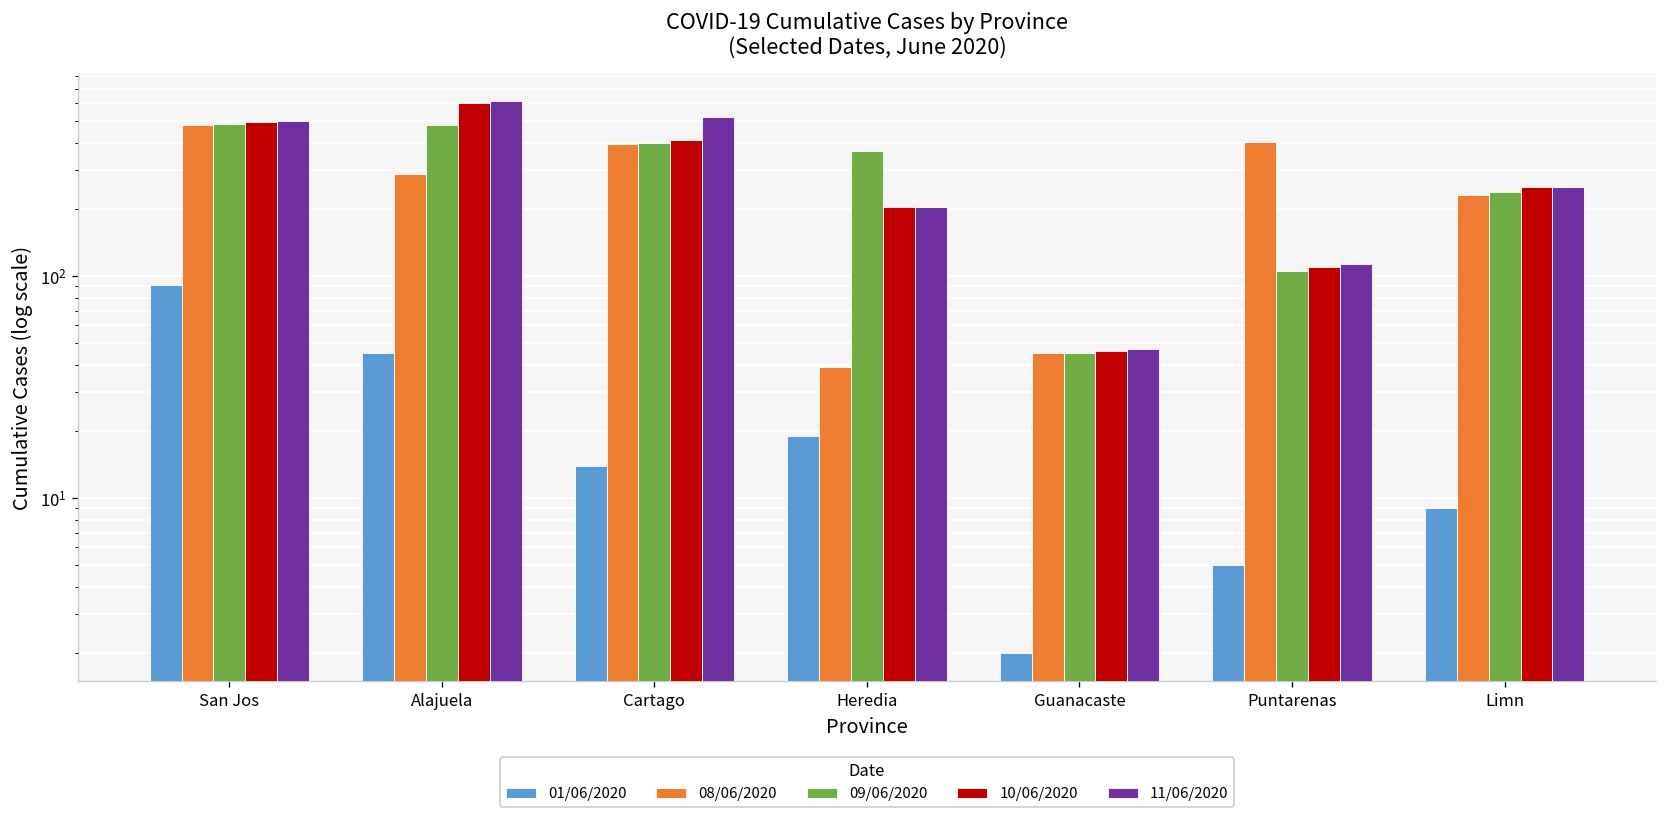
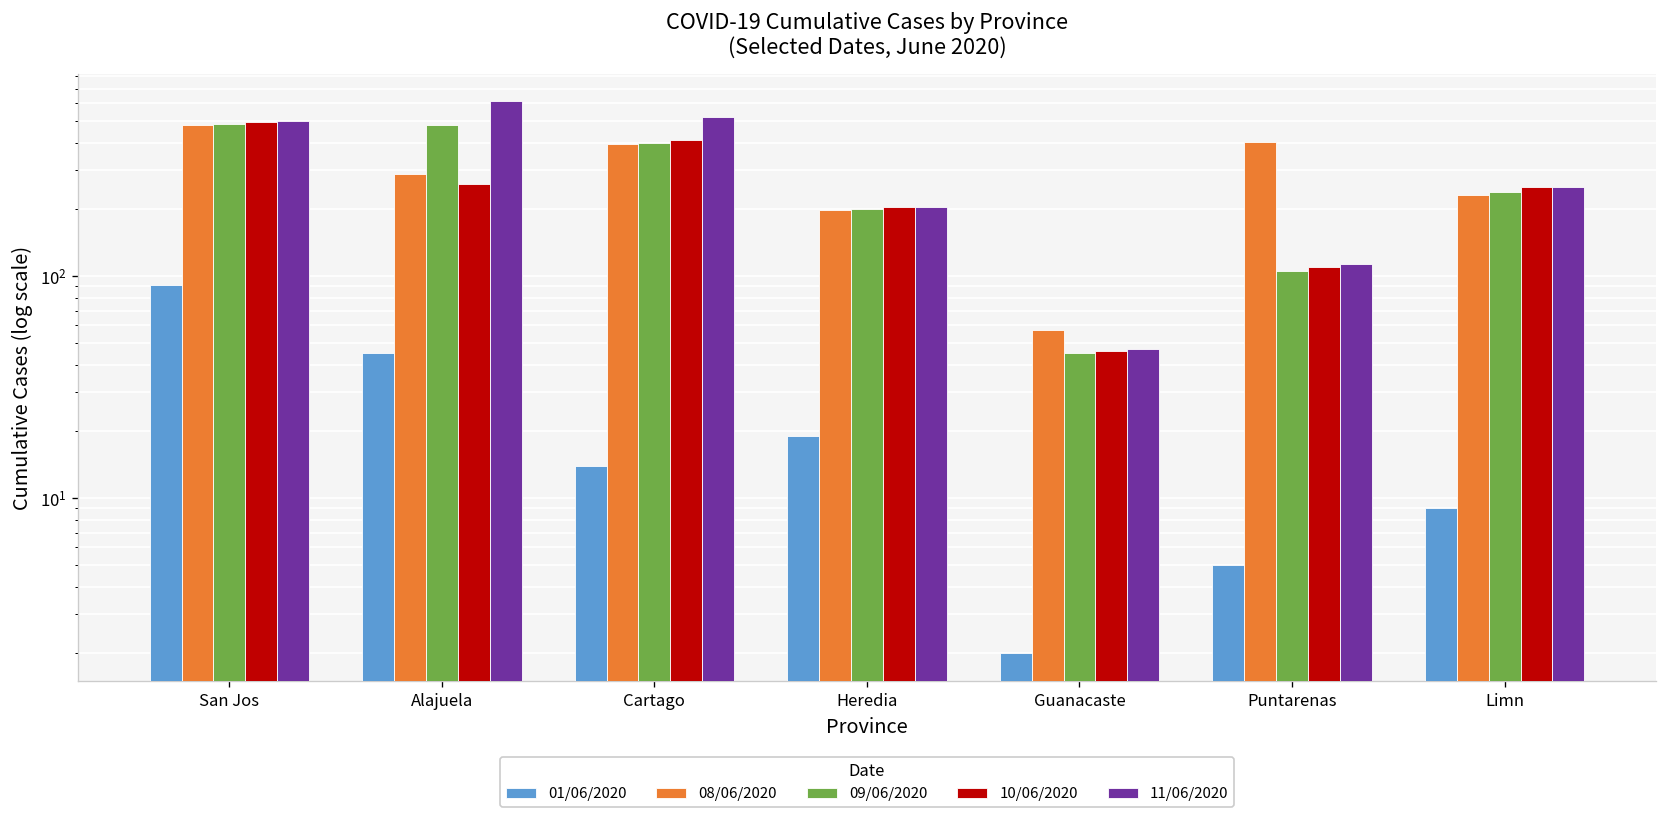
10/06/2020, Alajuela: 600 -> 260
08/06/2020, Heredia: 39 -> 200
09/06/2020, Heredia: 370 -> 200
08/06/2020, Guanacaste: 45 -> 57
